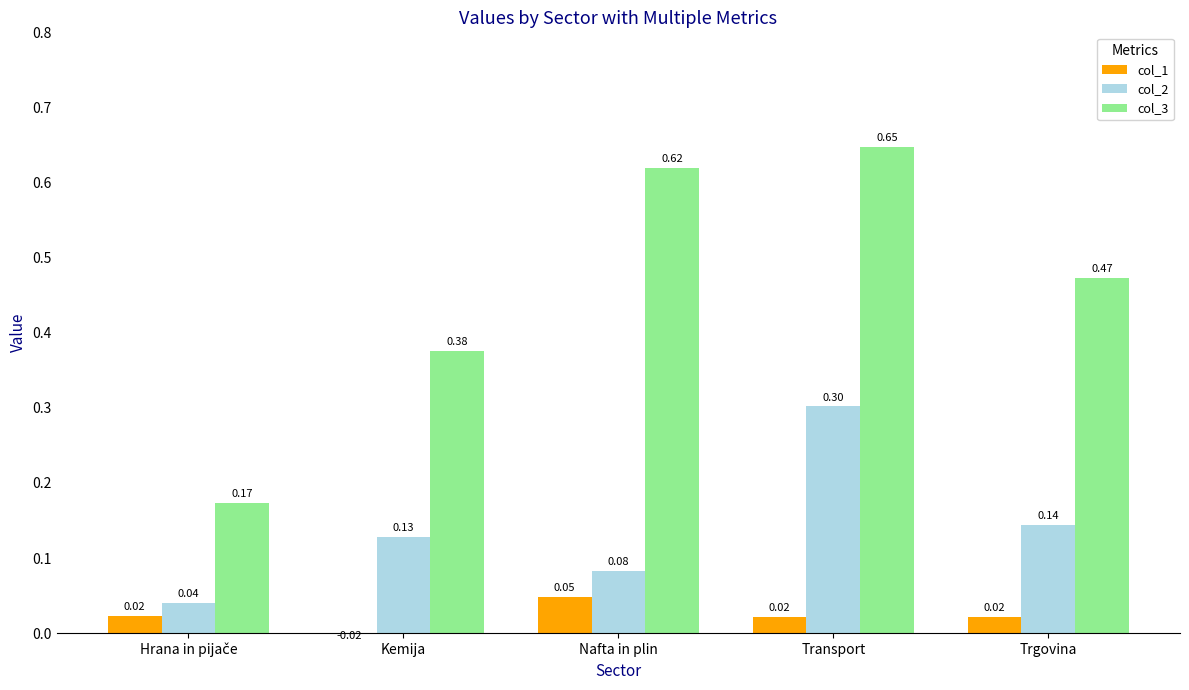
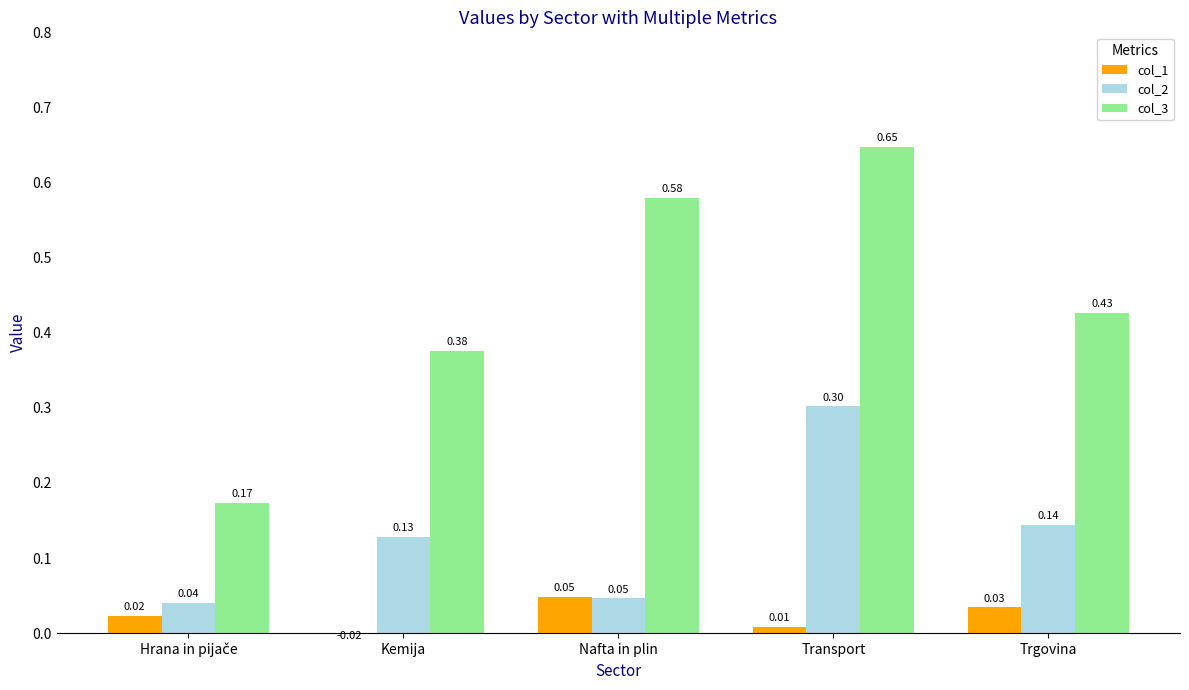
col_2, Nafta in plin: 0.08 -> 0.05
col_3, Nafta in plin: 0.62 -> 0.58
col_1, Transport: 0.02 -> 0.01
col_1, Trgovina: 0.02 -> 0.03
col_3, Trgovina: 0.47 -> 0.43
